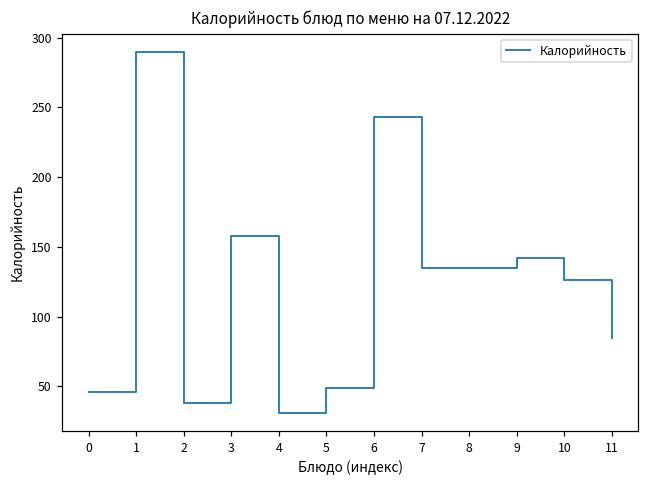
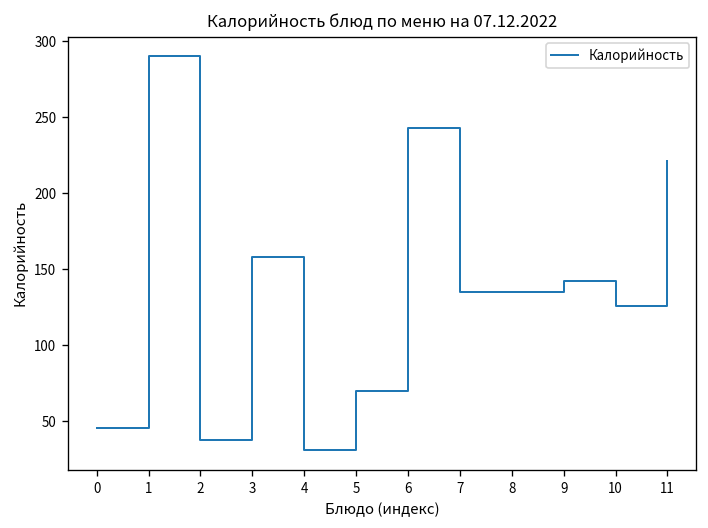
5: 49 -> 70
11: 85 -> 221
